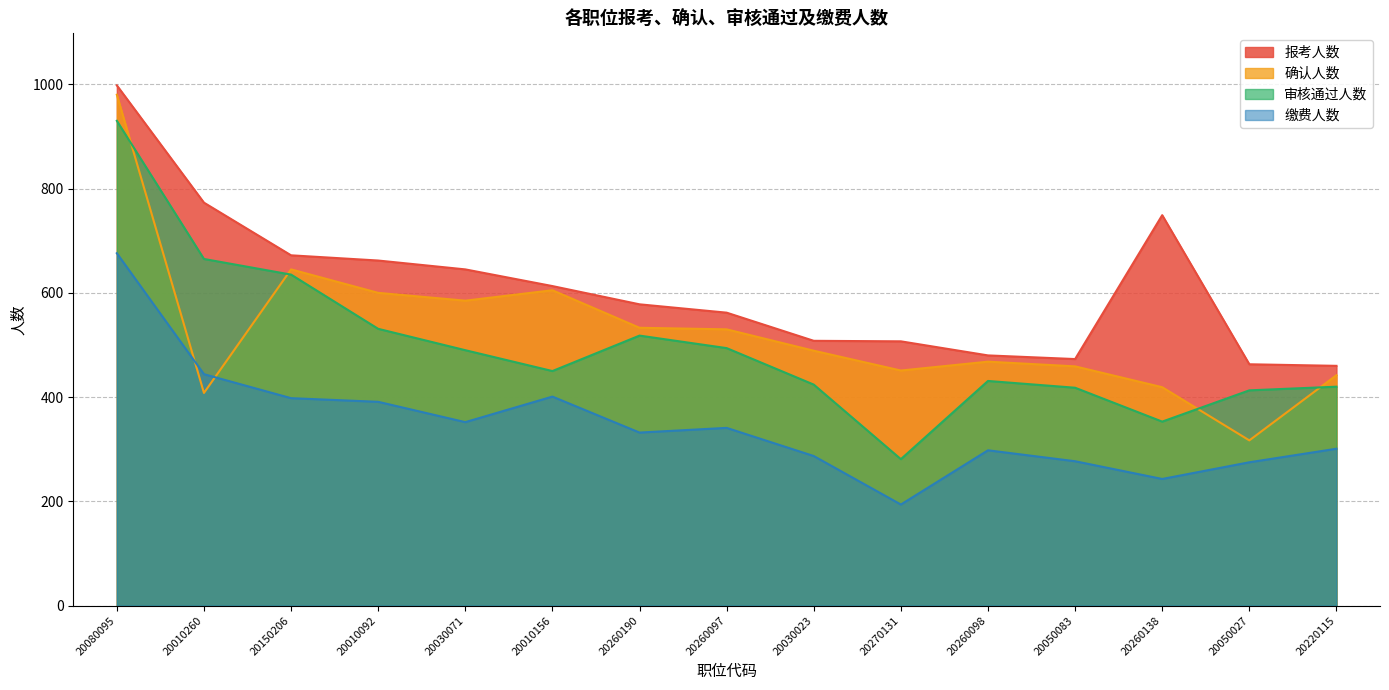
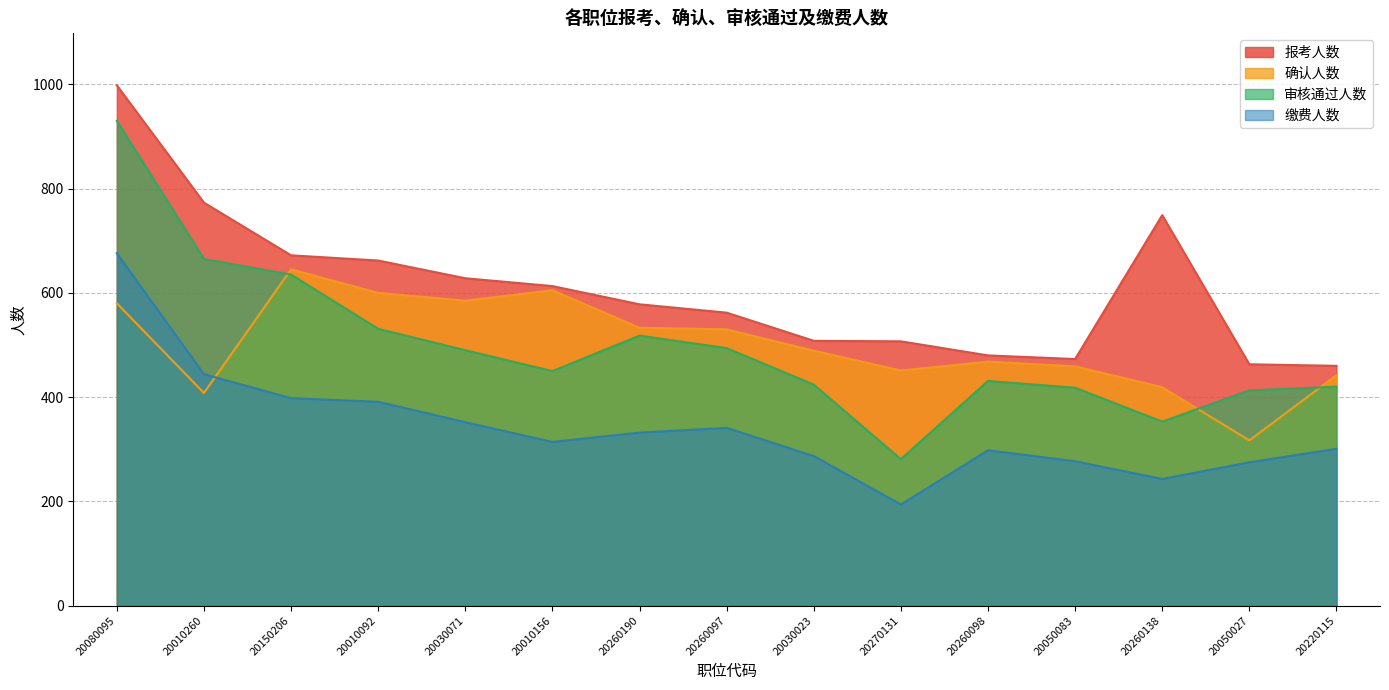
确认人数, 20080095: 980 -> 580
报考人数, 20030071: 650 -> 630
缴费人数, 20010156: 400 -> 310
